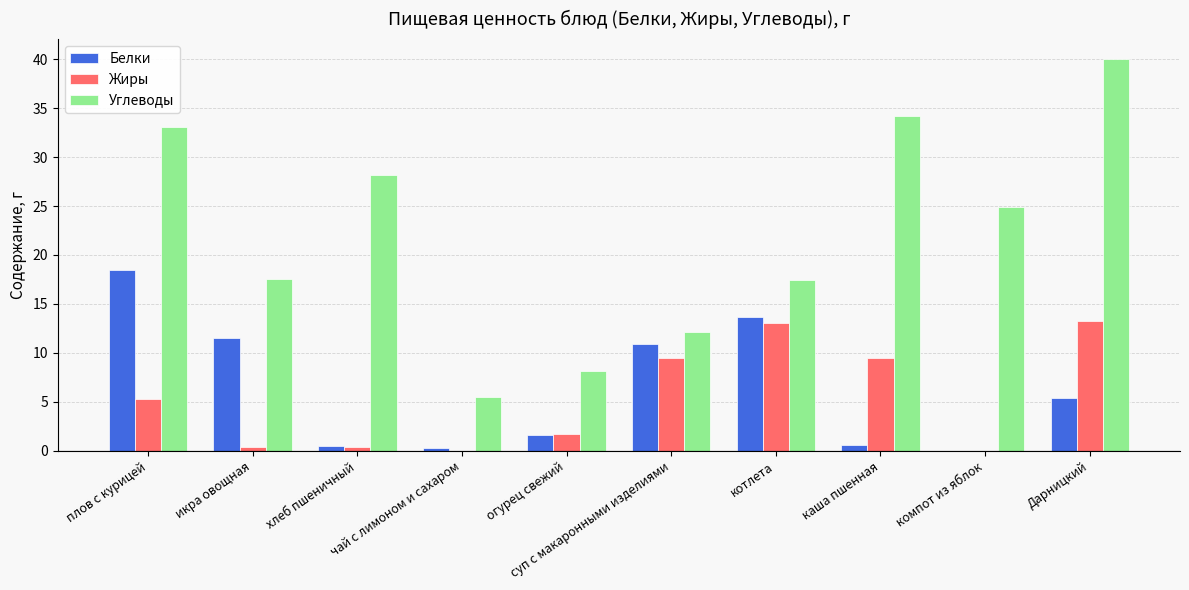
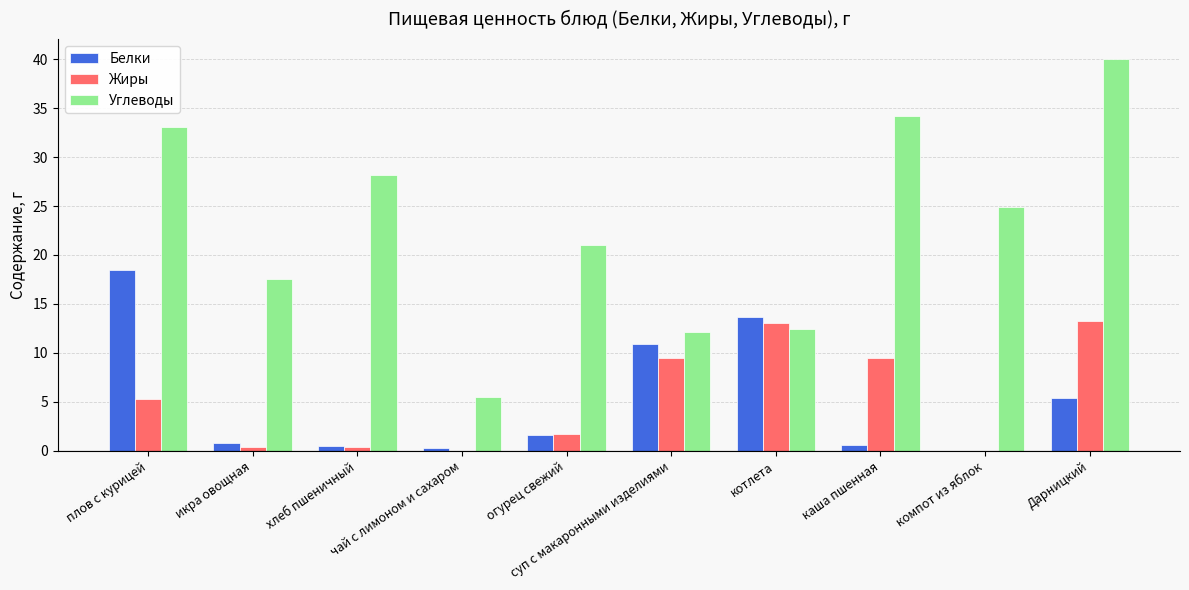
Белки, икра овощная: 12 -> 1
Углеводы, огурец свежий: 8 -> 21
Углеводы, котлета: 17 -> 12
